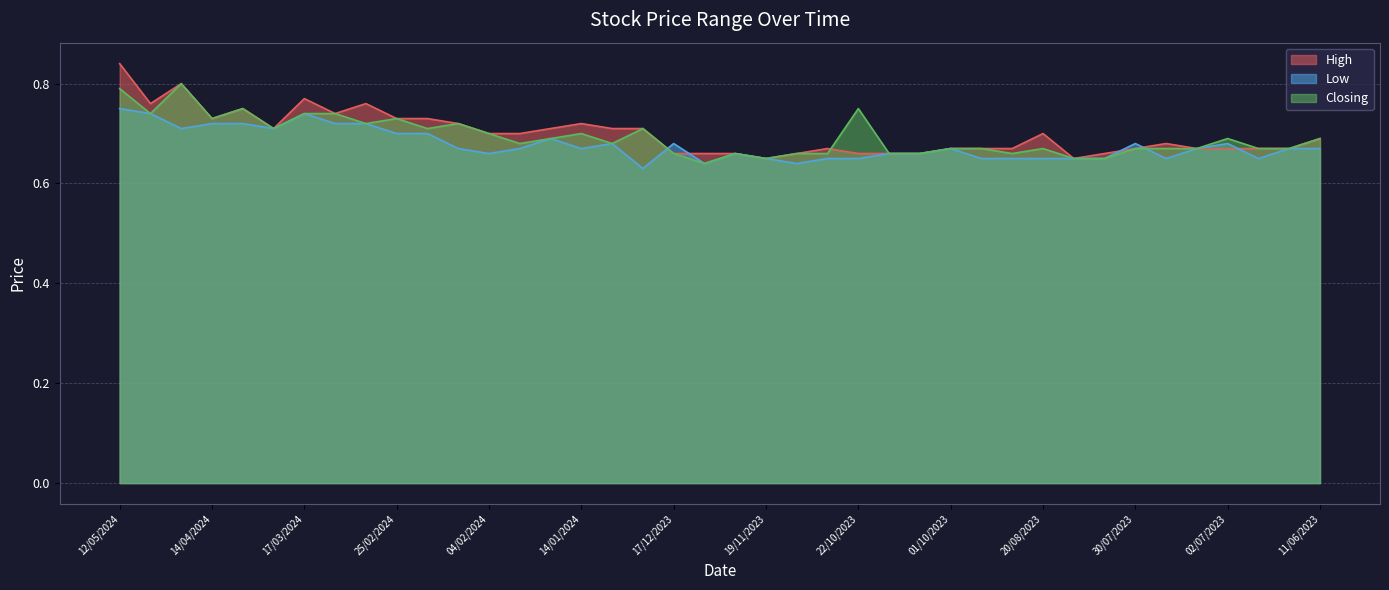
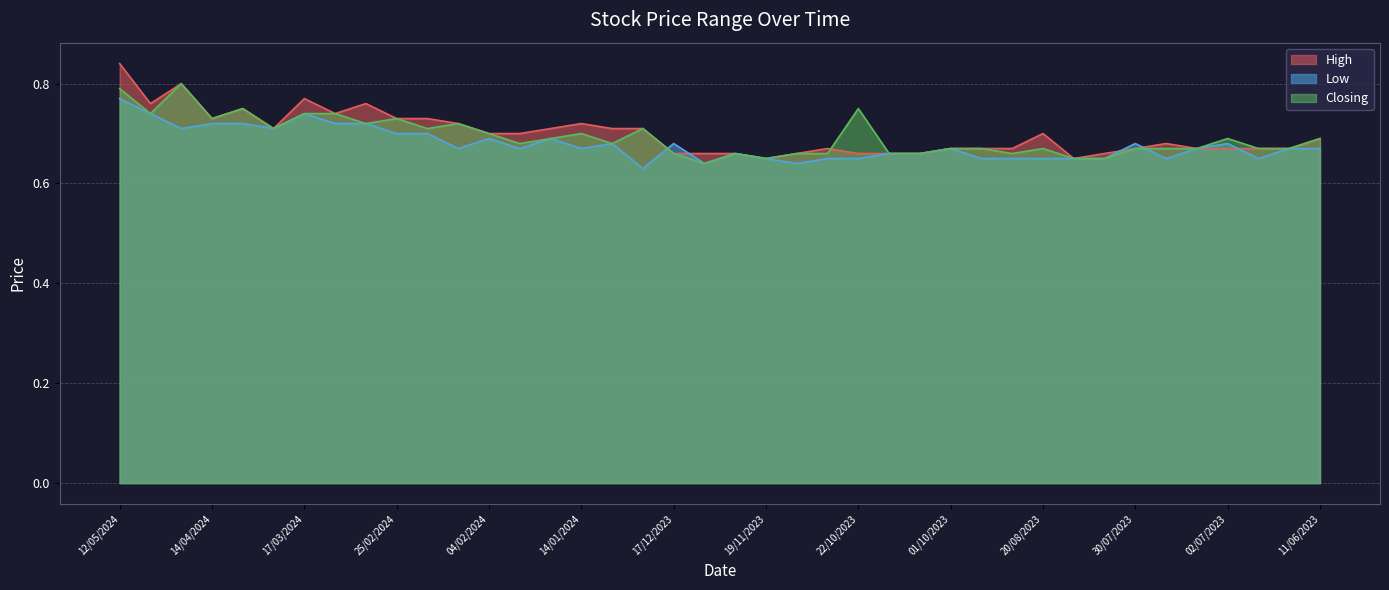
Low, 12/05/2024: 0.75 -> 0.77
Low, 04/02/2024: 0.66 -> 0.69
